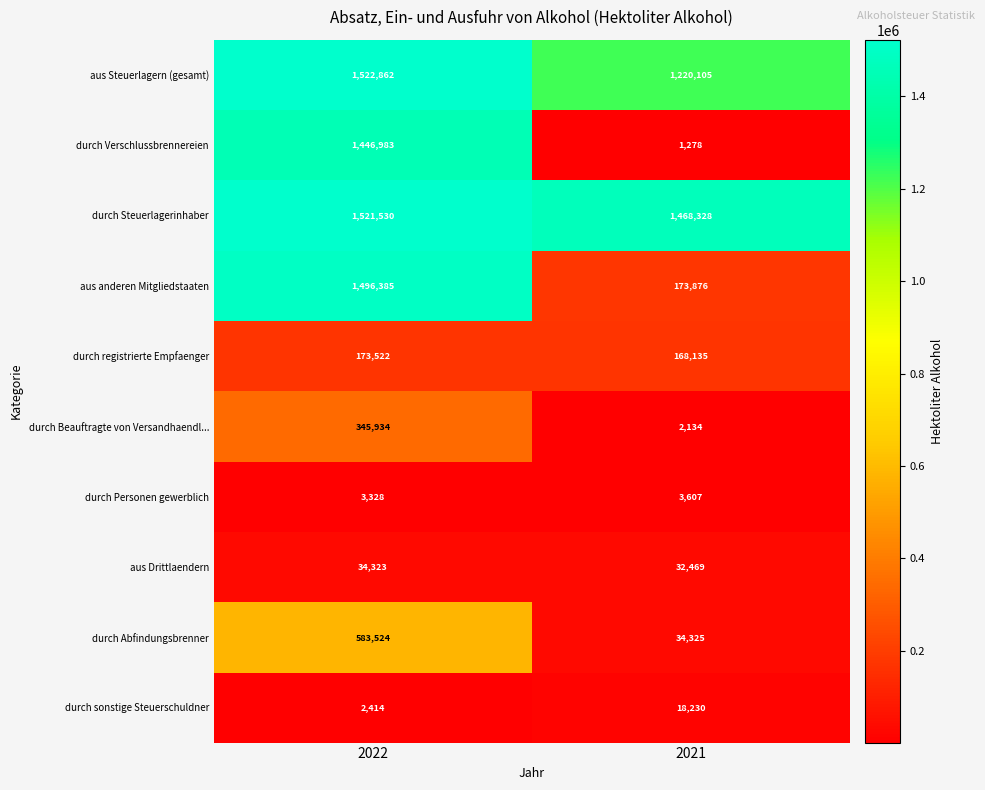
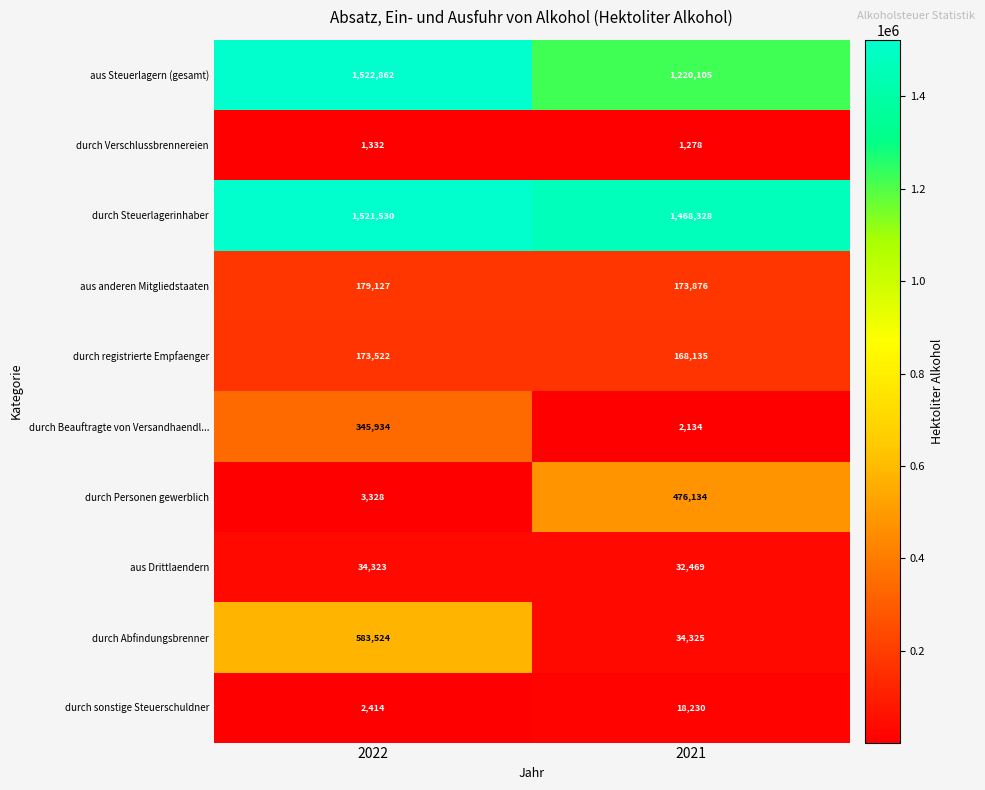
durch Verschlussbrennereien, 2022: 1,446,983 -> 1,332
aus anderen Mitgliedstaaten, 2022: 1,496,385 -> 179,127
durch Personen gewerblich, 2021: 3,607 -> 476,134
